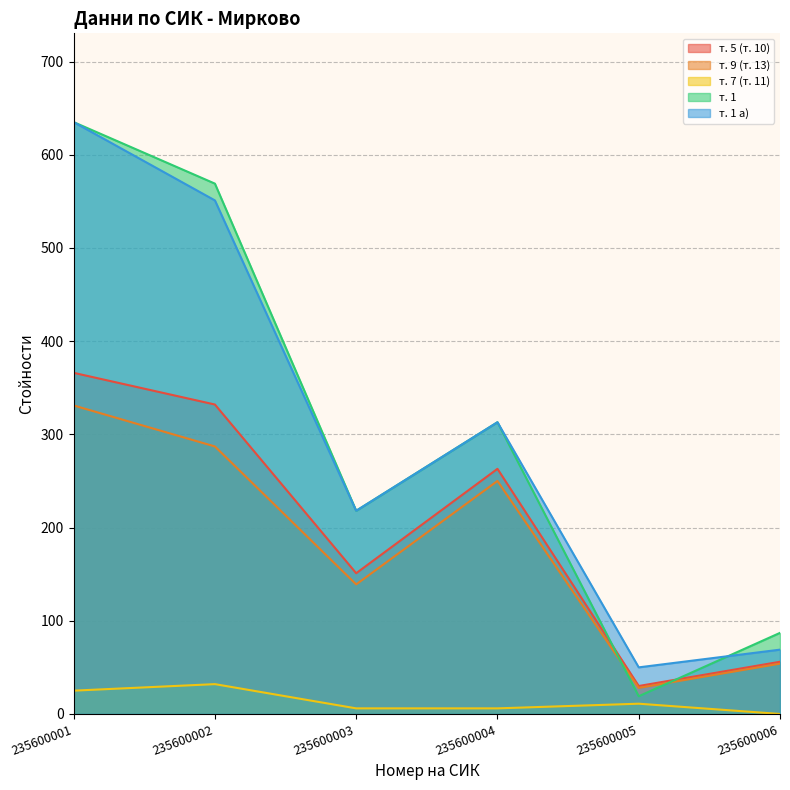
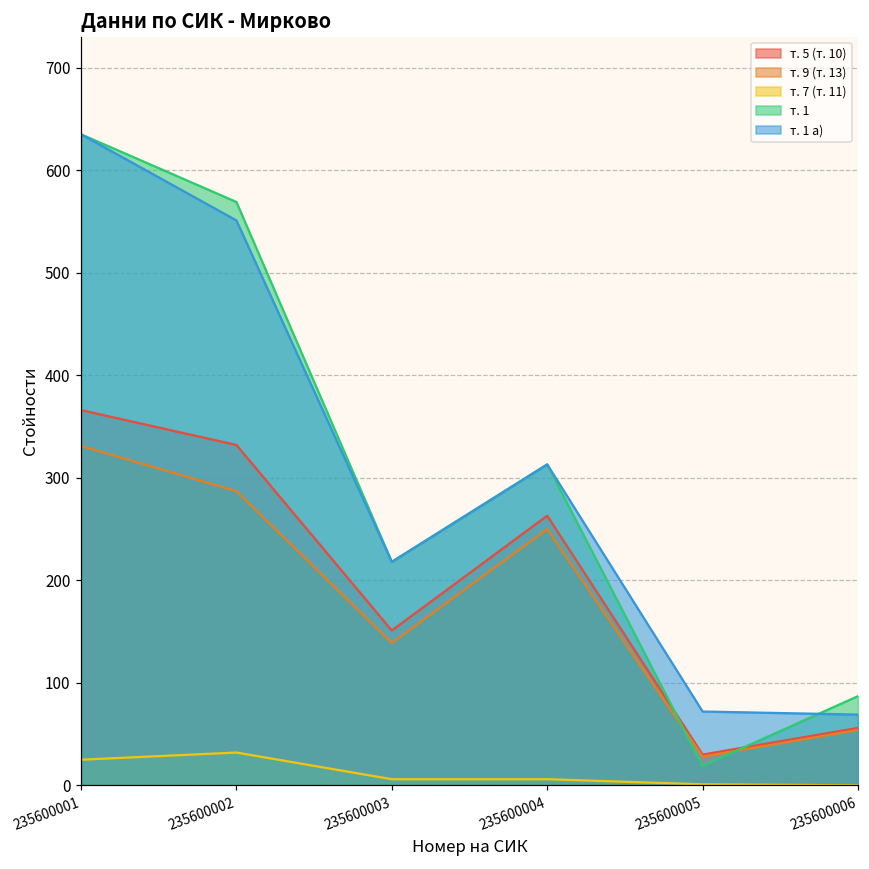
т. 7 (т. 11), 235600005: 10 -> 0
т. 1 а), 235600005: 50 -> 70
